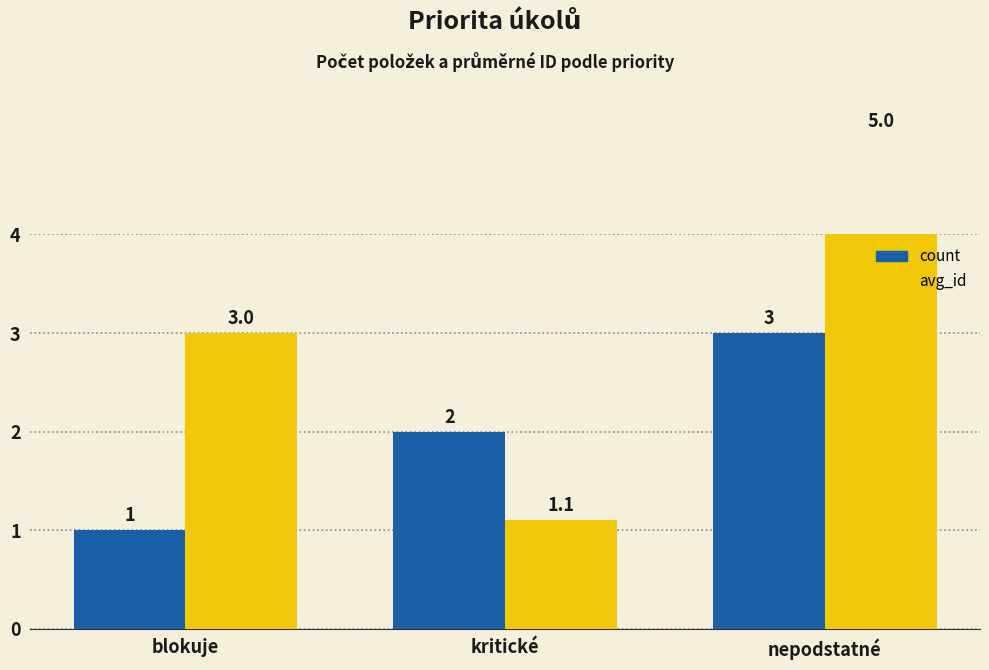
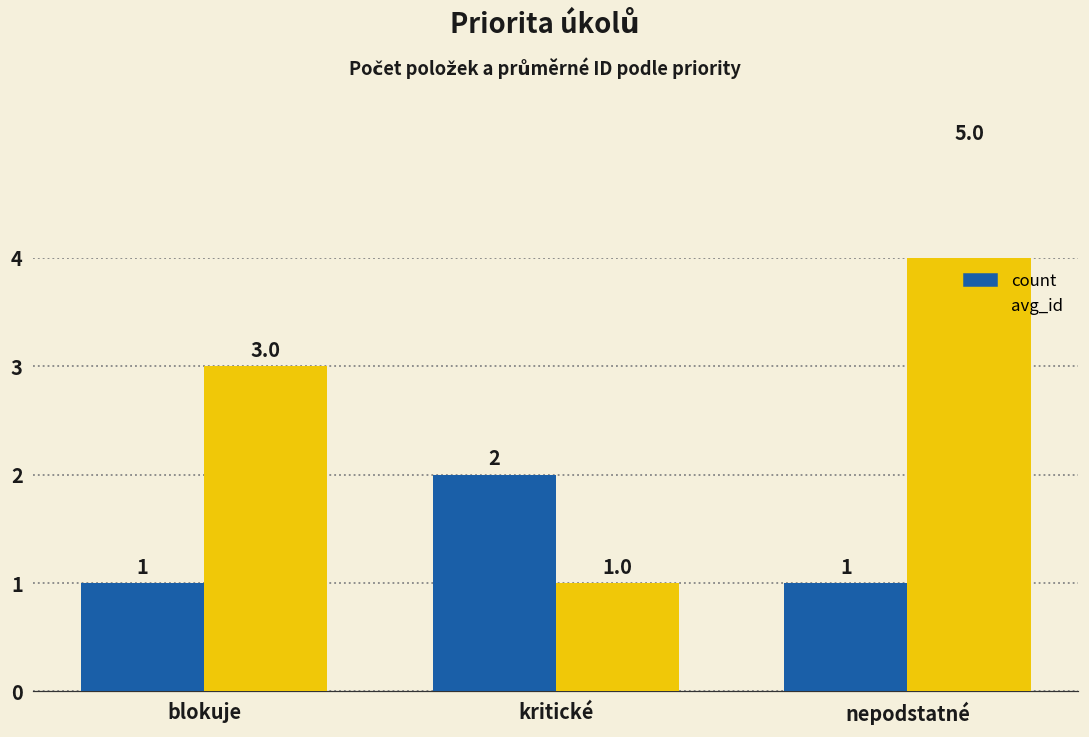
avg_id, kritické: 1.1 -> 1.0
count, nepodstatné: 3 -> 1
